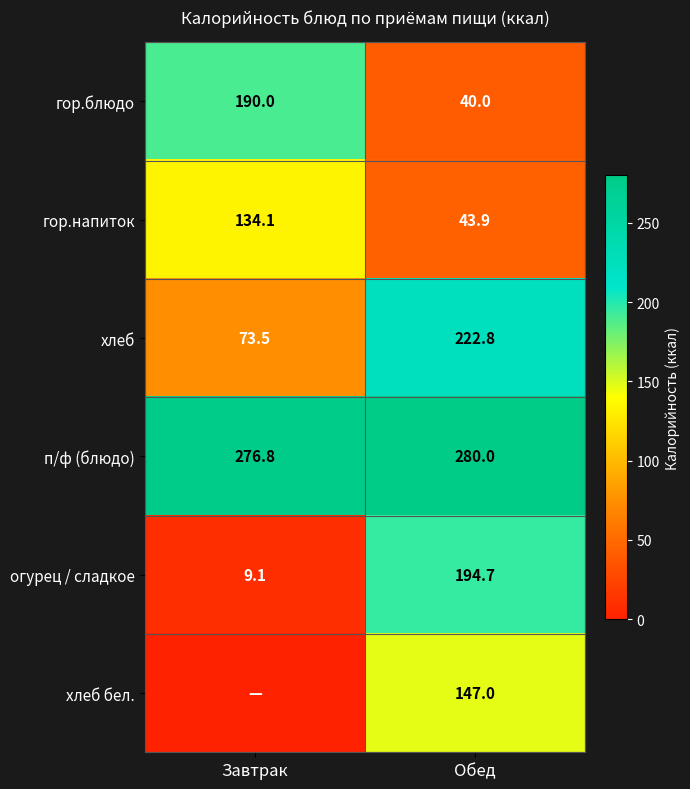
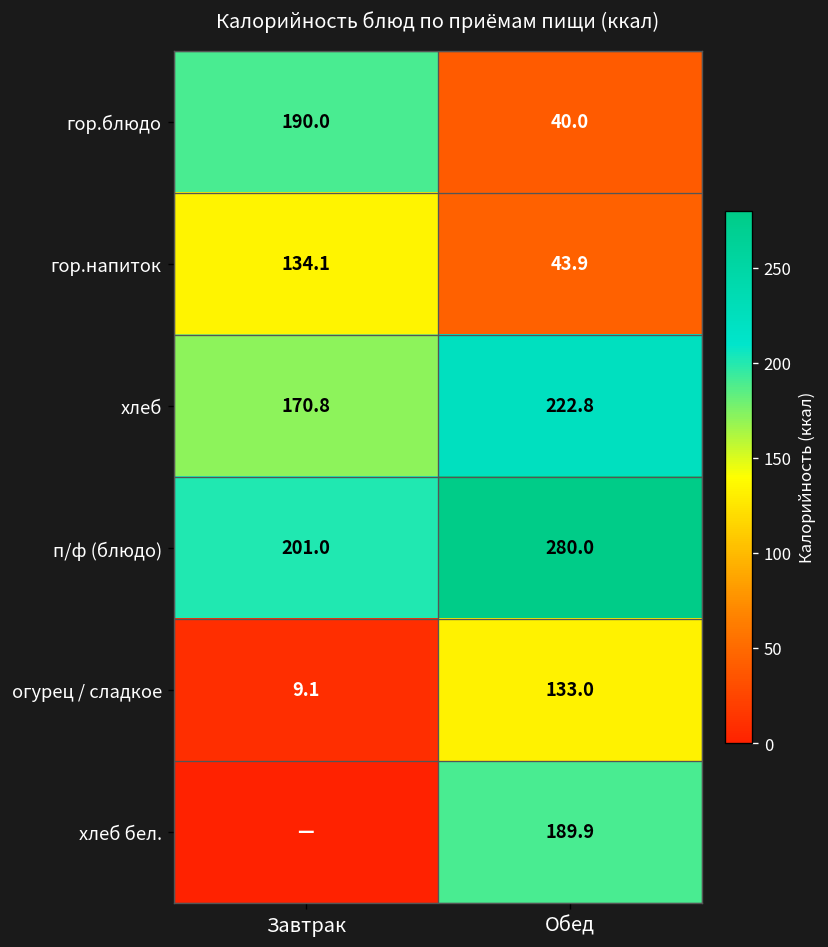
хлеб, Завтрак: 73.5 -> 170.8
п/ф (блюдо), Завтрак: 276.8 -> 201.0
огурец / сладкое, Обед: 194.7 -> 133.0
хлеб бел., Обед: 147.0 -> 189.9
